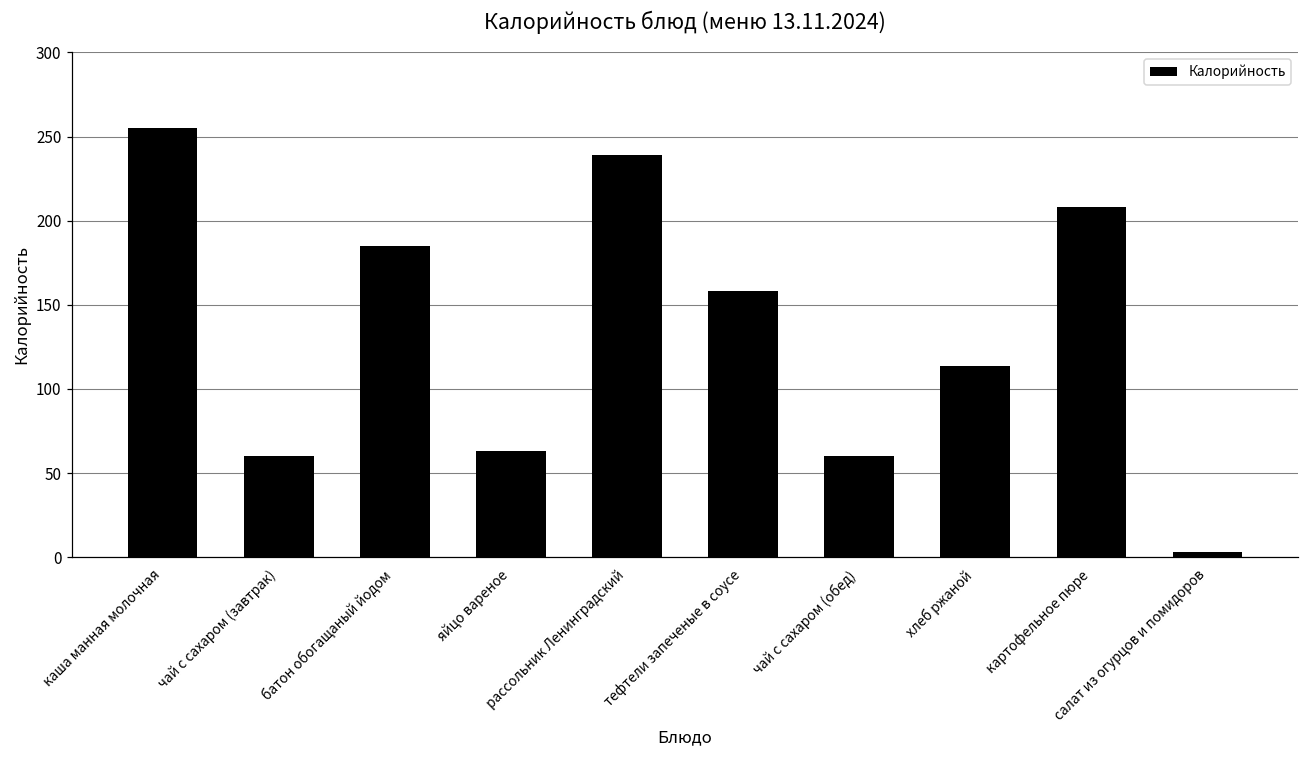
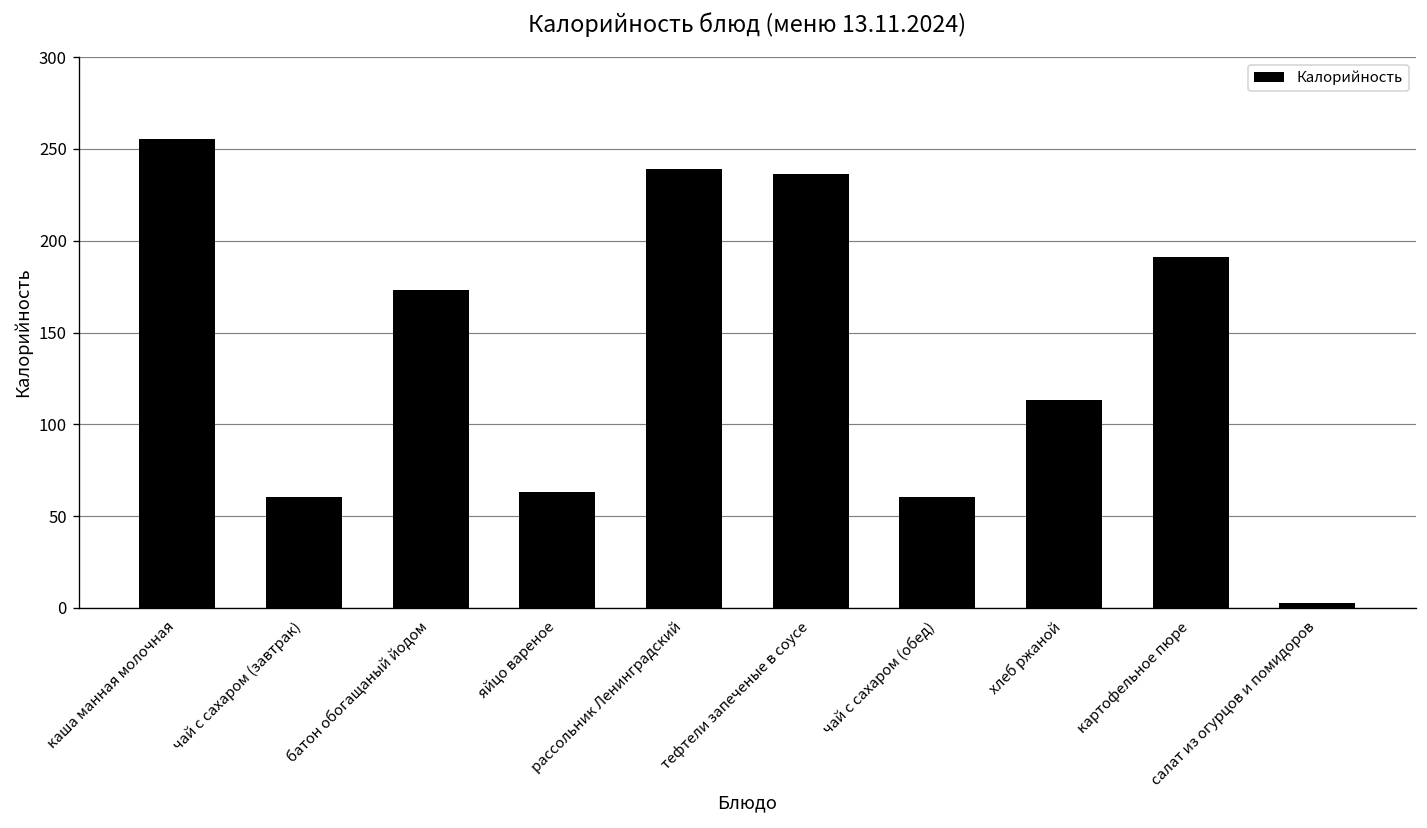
батон обогащаный йодом: 185 -> 173
тефтели запеченые в соусе: 158 -> 236
картофельное пюре: 208 -> 191
